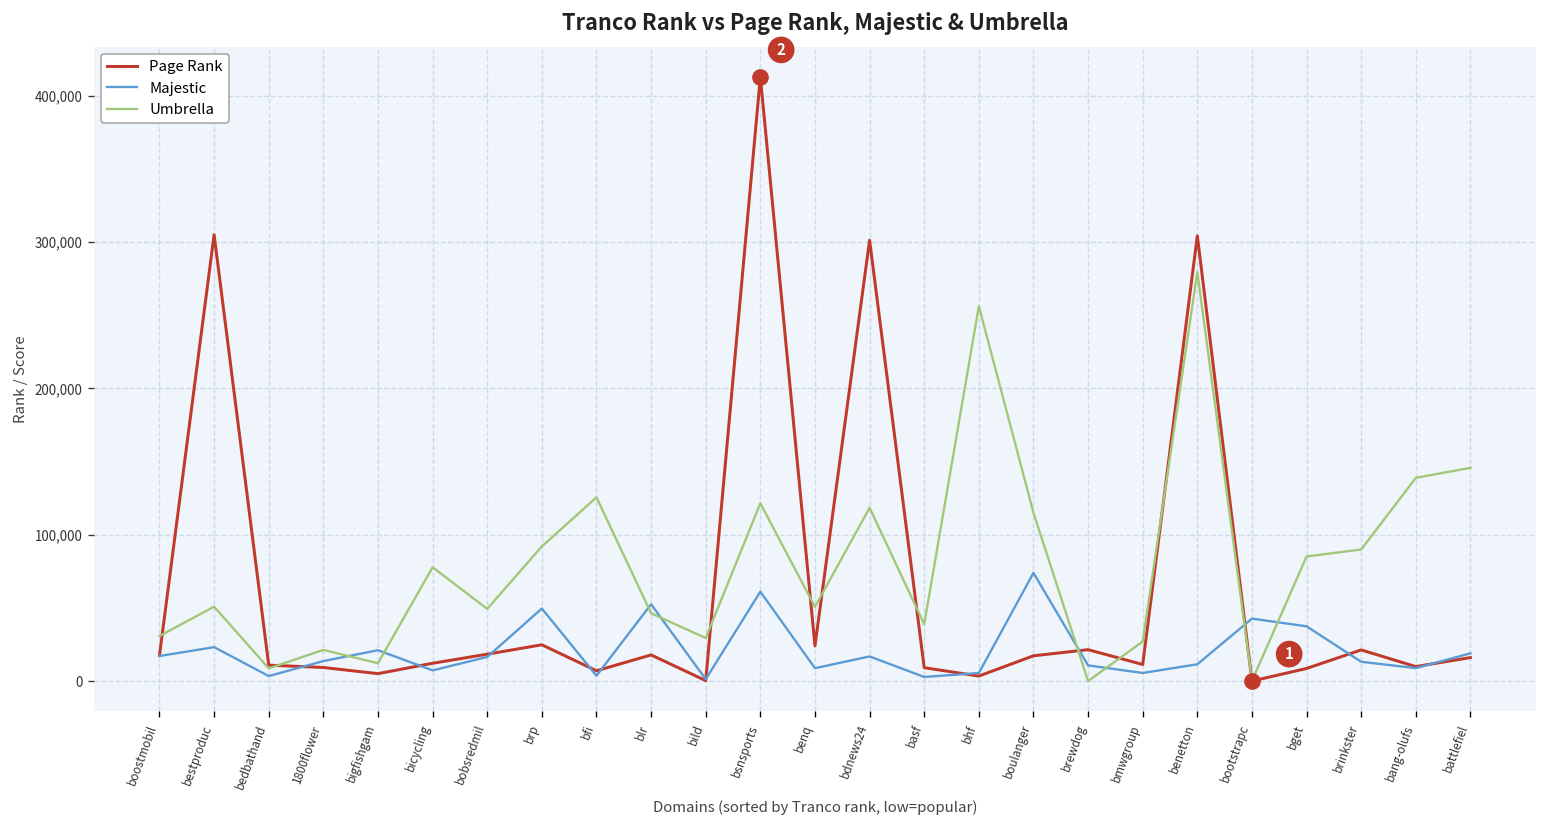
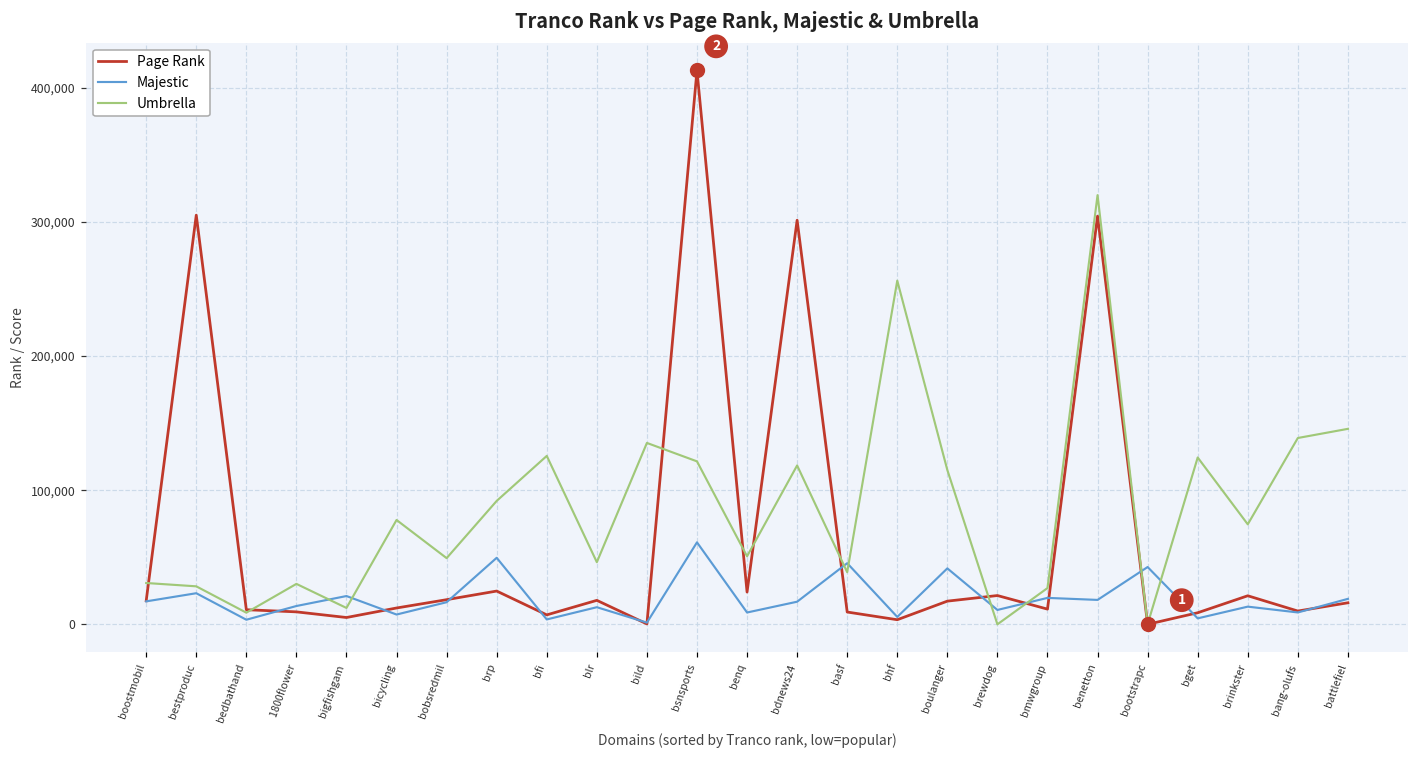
Umbrella, bestproduc: 51,000 -> 28,000
Umbrella, 1800flower: 21,000 -> 30,000
Majestic, blr: 53,000 -> 13,000
Umbrella, bild: 29,000 -> 135,000
Majestic, basf: 3,000 -> 46,000
Majestic, boulanger: 74,000 -> 42,000
Majestic, bmwgroup: 6,000 -> 20,000
Majestic, benetton: 11,000 -> 18,000
Umbrella, benetton: 279,000 -> 320,000
Majestic, bget: 37,000 -> 4,000
Umbrella, bget: 85,000 -> 124,000
Umbrella, brinkster: 90,000 -> 75,000
